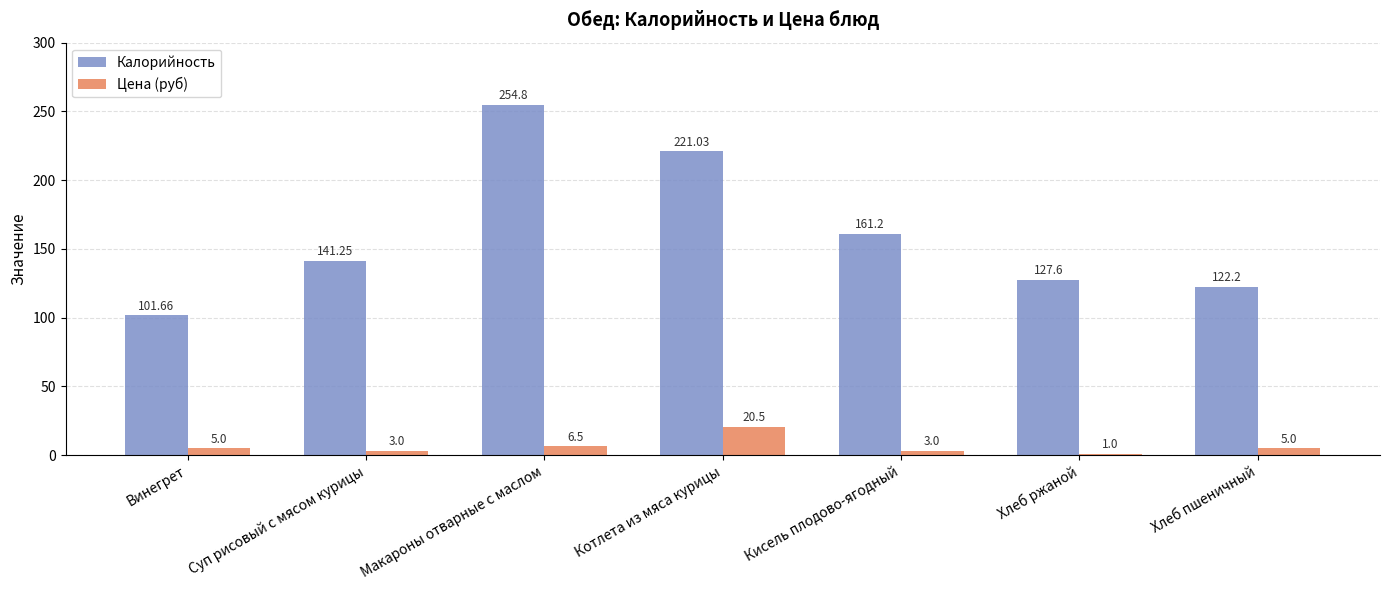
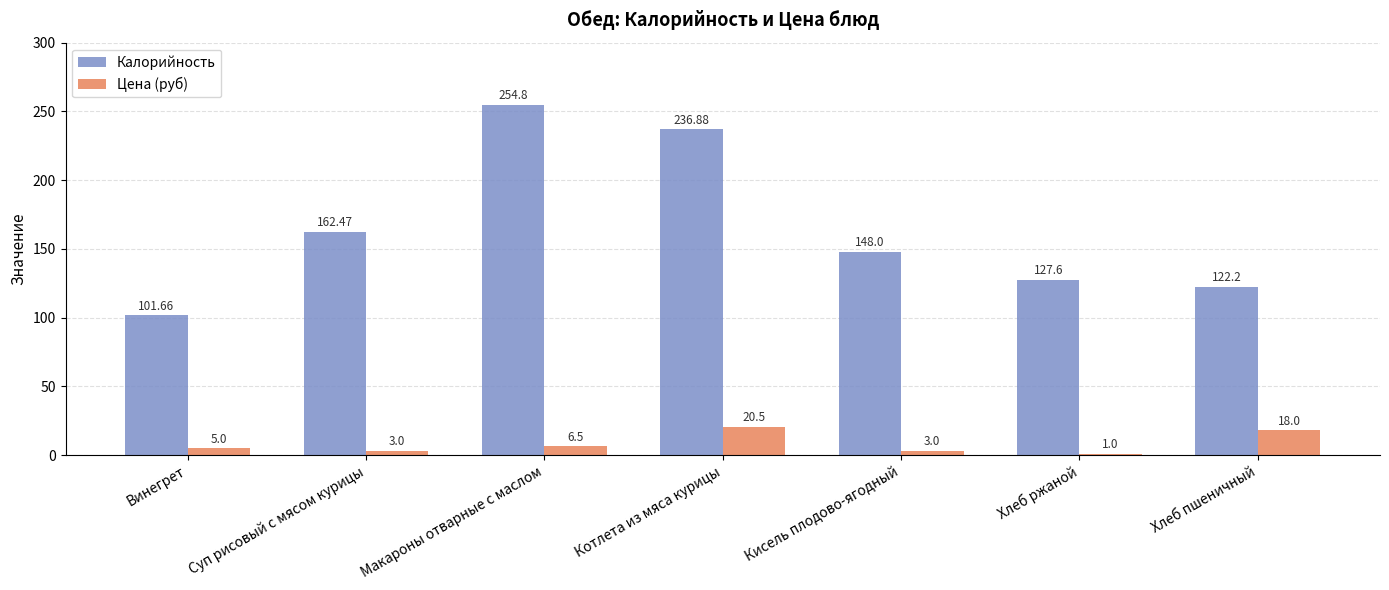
Калорийность, Суп рисовый с мясом курицы: 141.25 -> 162.47
Калорийность, Котлета из мяса курицы: 221.03 -> 236.88
Калорийность, Кисель плодово-ягодный: 161.2 -> 148.0
Цена (руб), Хлеб пшеничный: 5.0 -> 18.0
